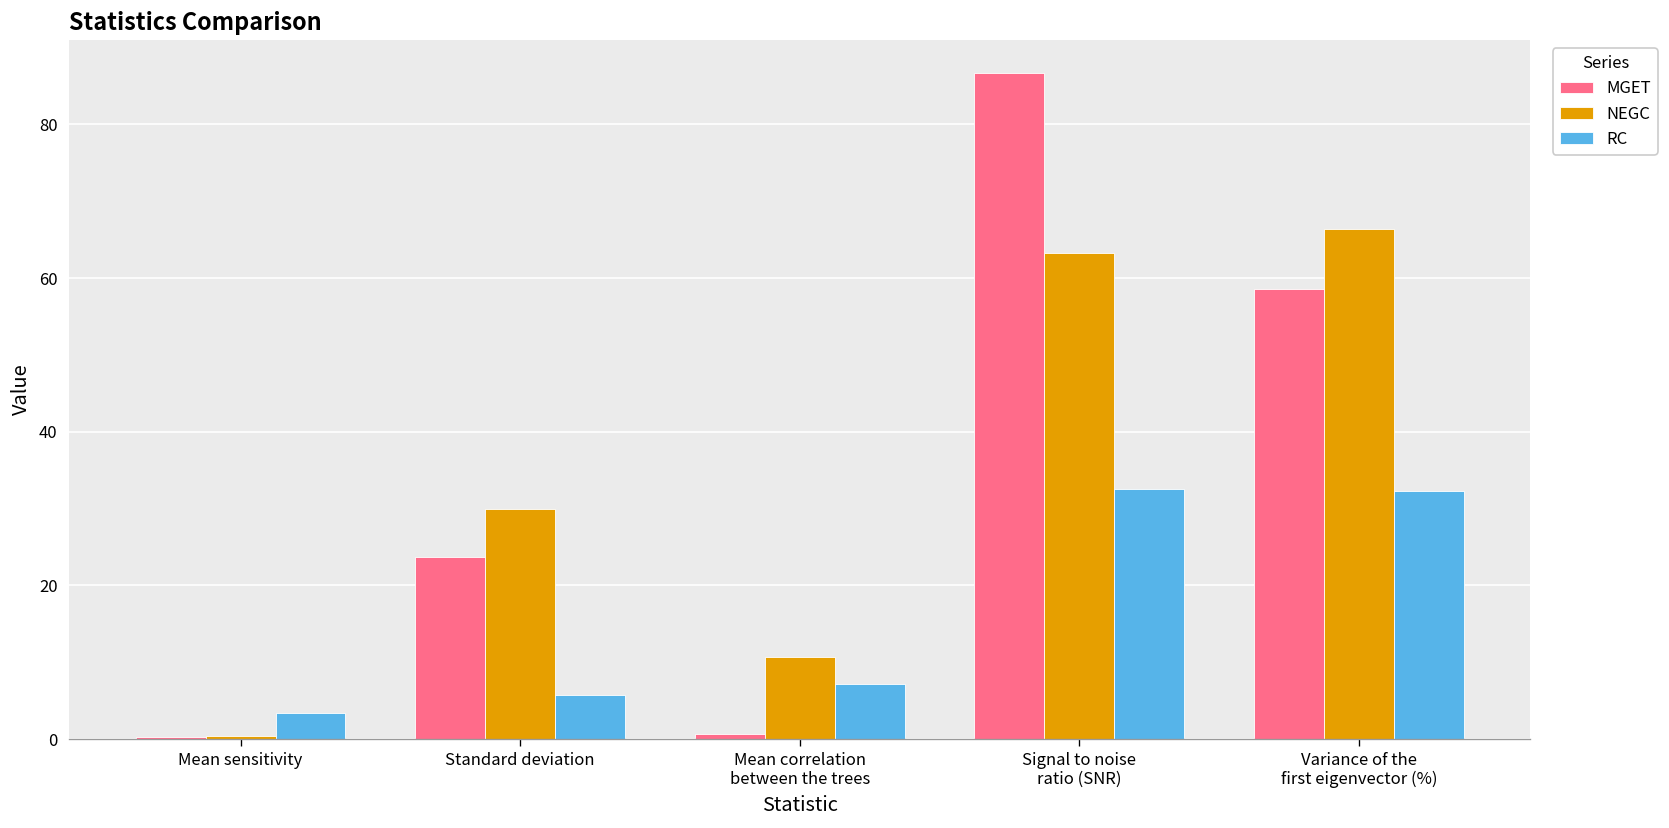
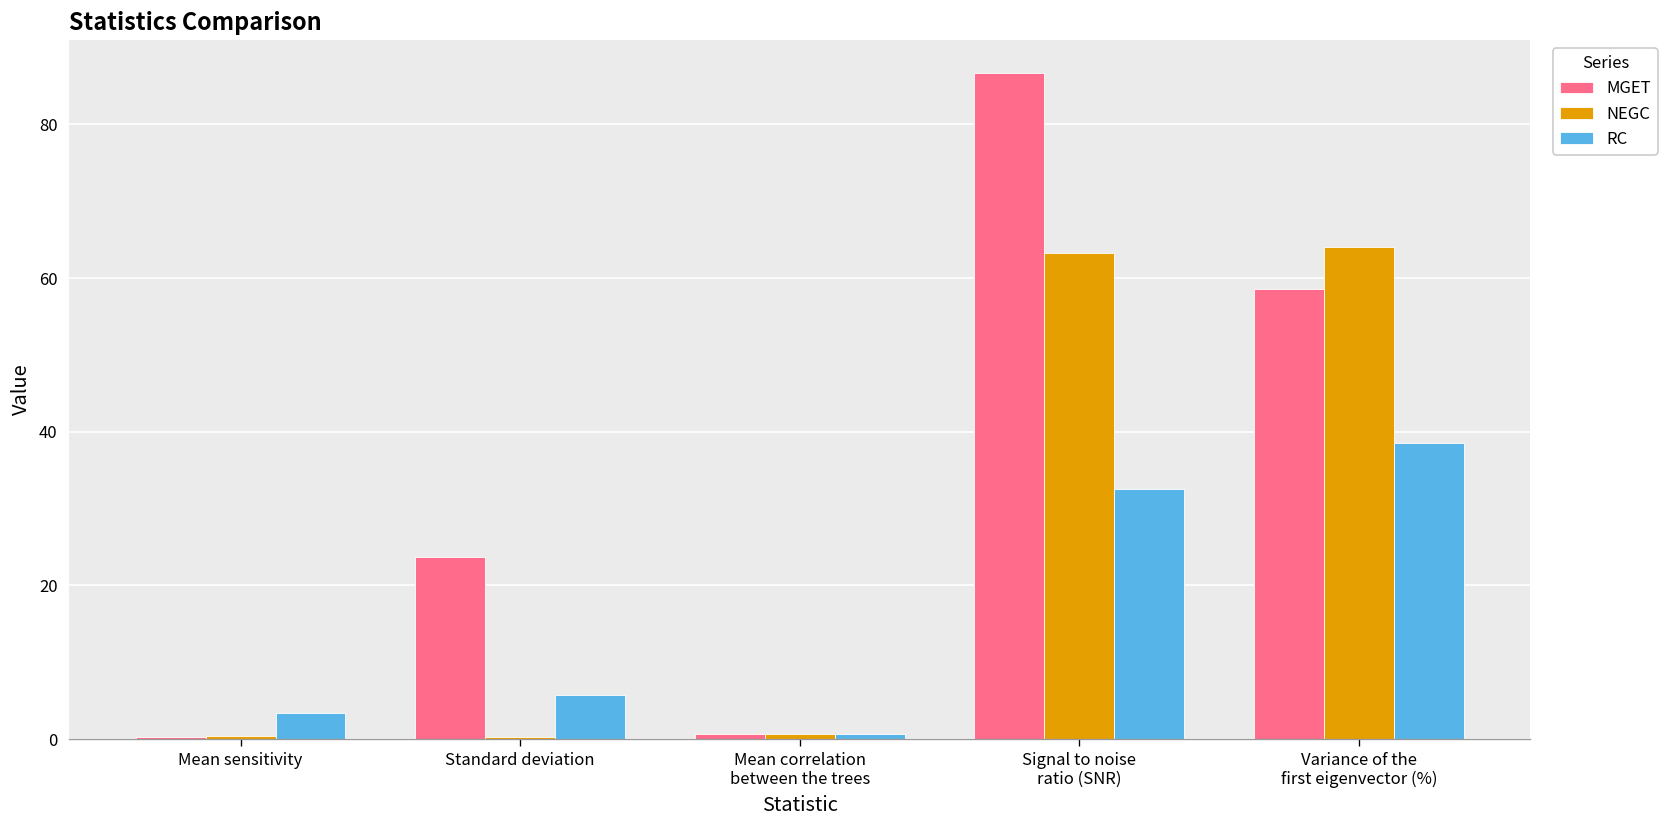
NEGC, Standard deviation: 30 -> 0
NEGC, Mean correlation between the trees: 11 -> 1
RC, Mean correlation between the trees: 7 -> 1
NEGC, Variance of the first eigenvector (%): 66 -> 64
RC, Variance of the first eigenvector (%): 32 -> 39
